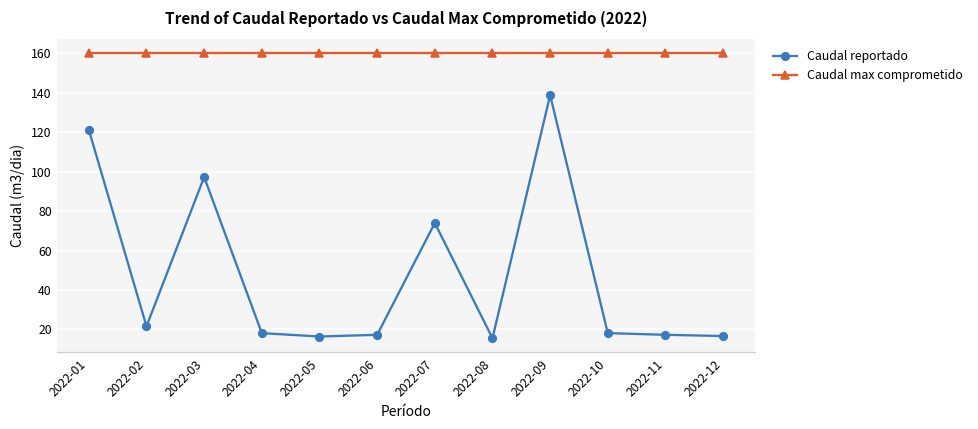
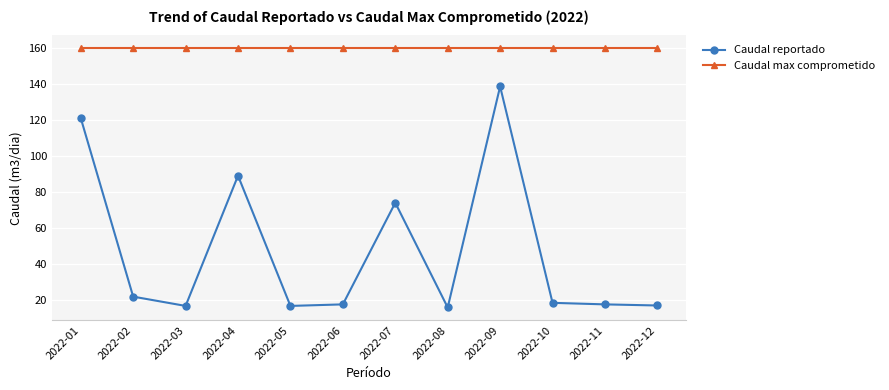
Caudal reportado, 2022-03: 97 -> 16
Caudal reportado, 2022-04: 18 -> 89
